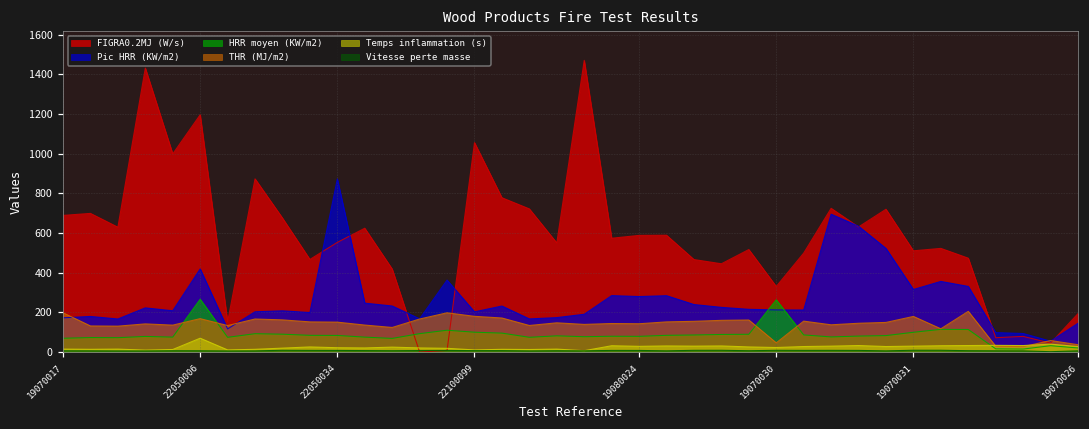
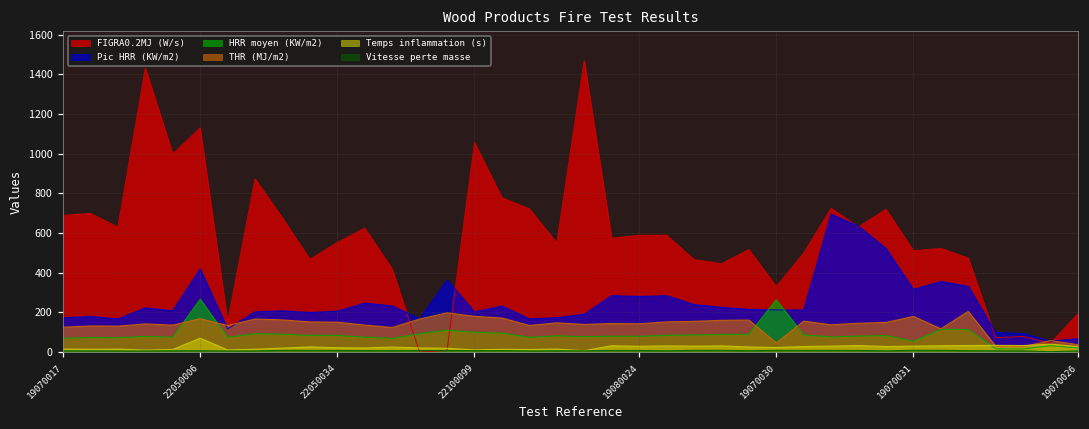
THR (MJ/m2), 19070017: 200 -> 130
FIGRA0.2MJ (W/s), 22050006: 1200 -> 1130
Pic HRR (KW/m2), 22050034: 870 -> 210
HRR moyen (KW/m2), 19070031: 100 -> 60
Pic HRR (KW/m2), 19070026: 150 -> 70
